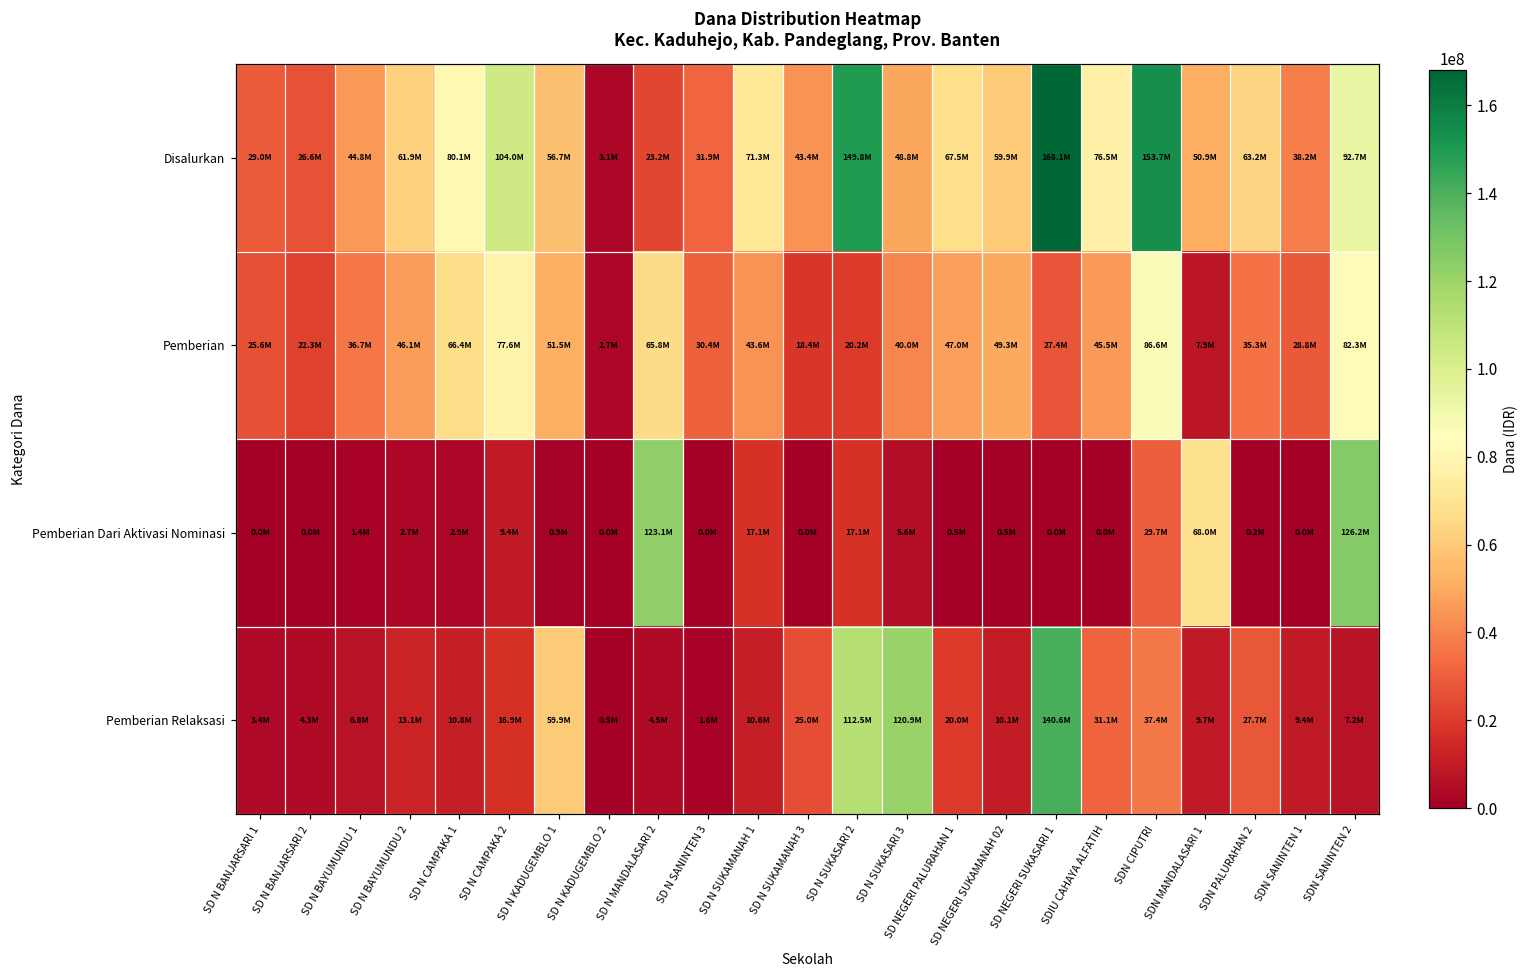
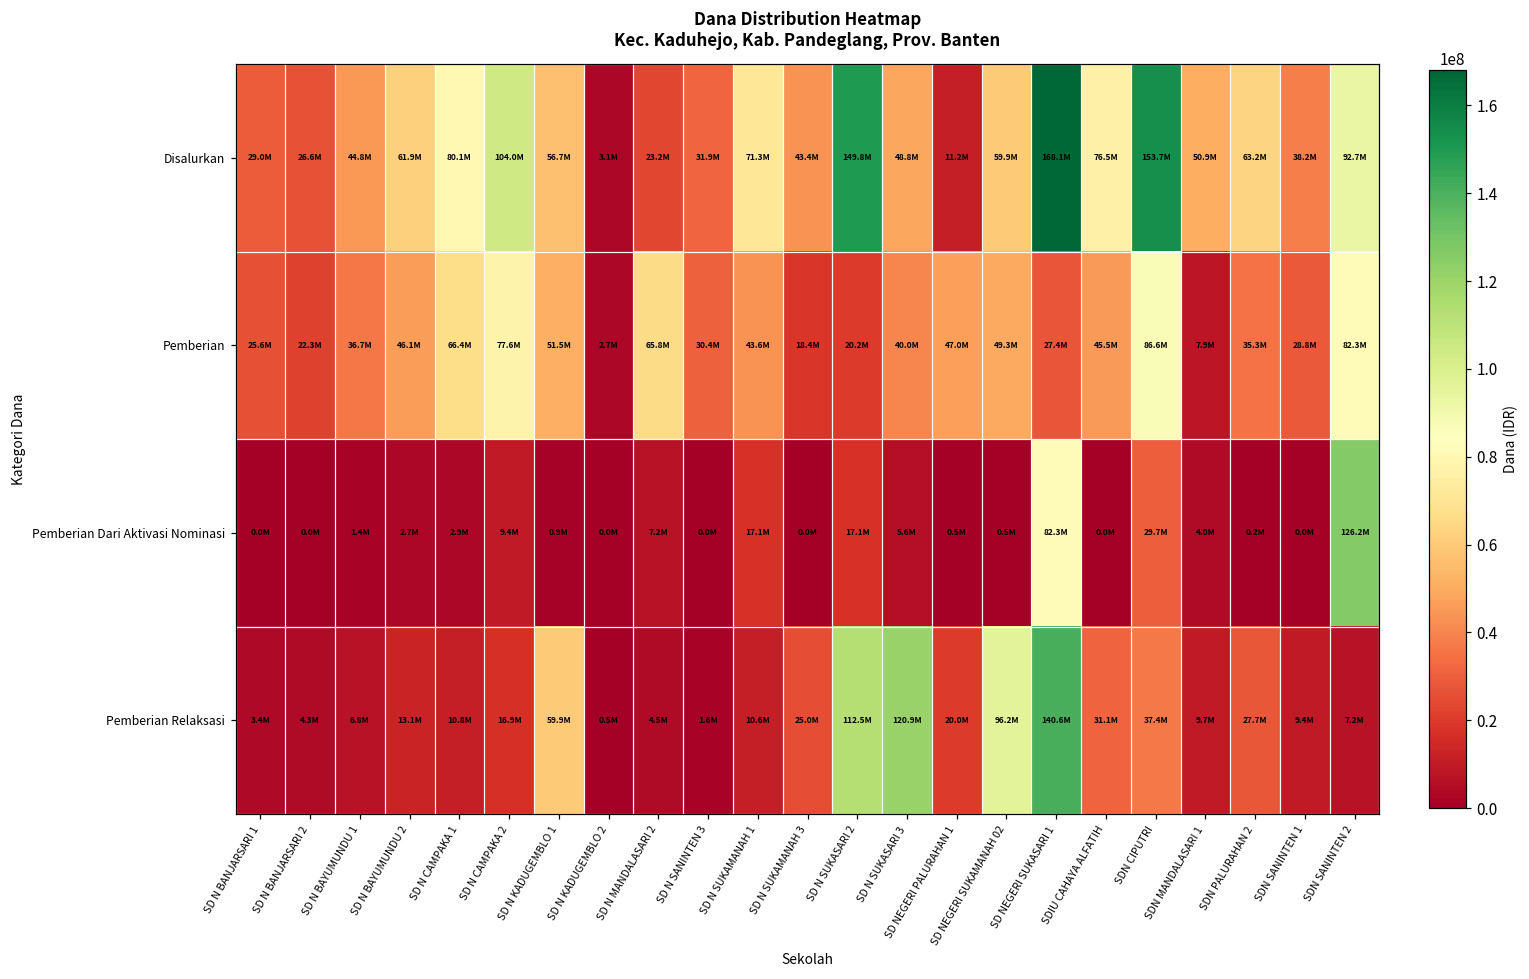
Disalurkan, SD NEGERI PALURAHAN 1: 67.5M -> 11.2M
Pemberian Dari Aktivasi Nominasi, SD N MANDALASARI 2: 123.1M -> 7.2M
Pemberian Dari Aktivasi Nominasi, SD NEGERI SUKASARI 1: 0.0M -> 82.3M
Pemberian Dari Aktivasi Nominasi, SDN MANDALASARI 1: 68.0M -> 4.0M
Pemberian Relaksasi, SD NEGERI SUKAMANAH 02: 10.1M -> 96.2M
